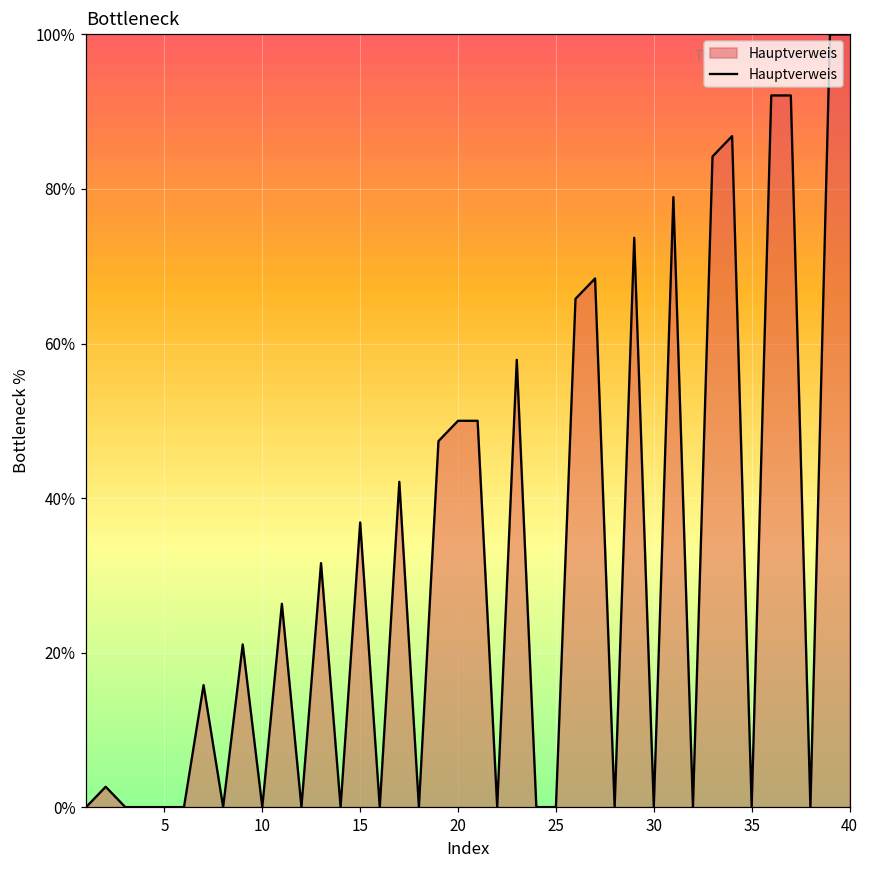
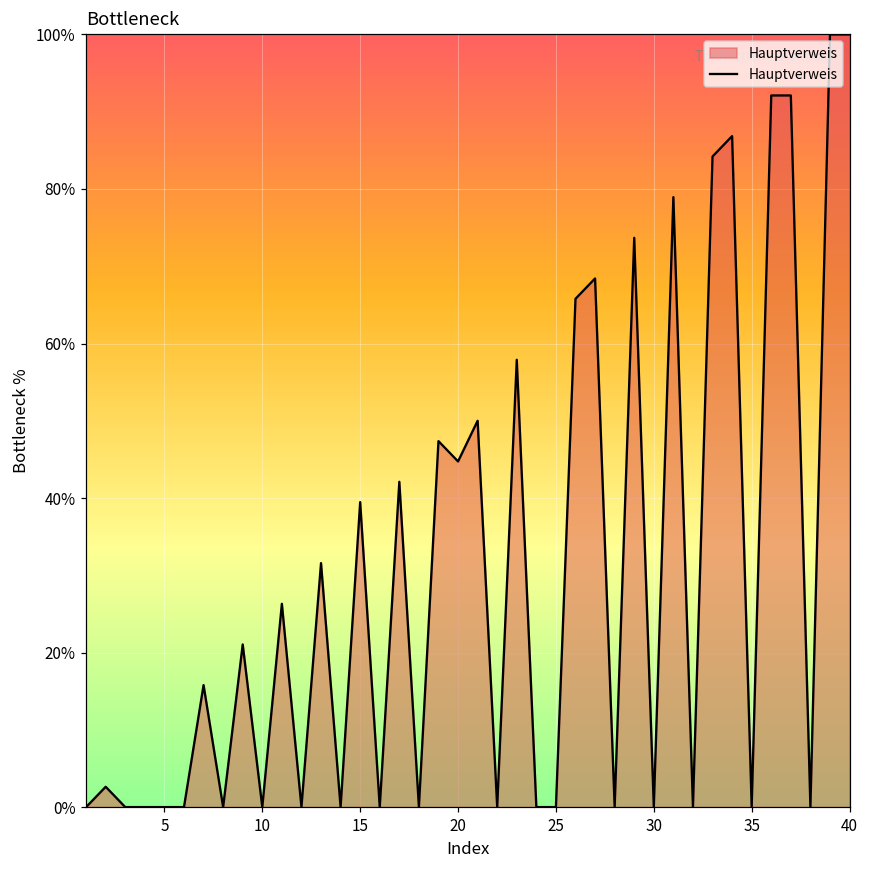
15: 37% -> 39%
20: 50% -> 45%
